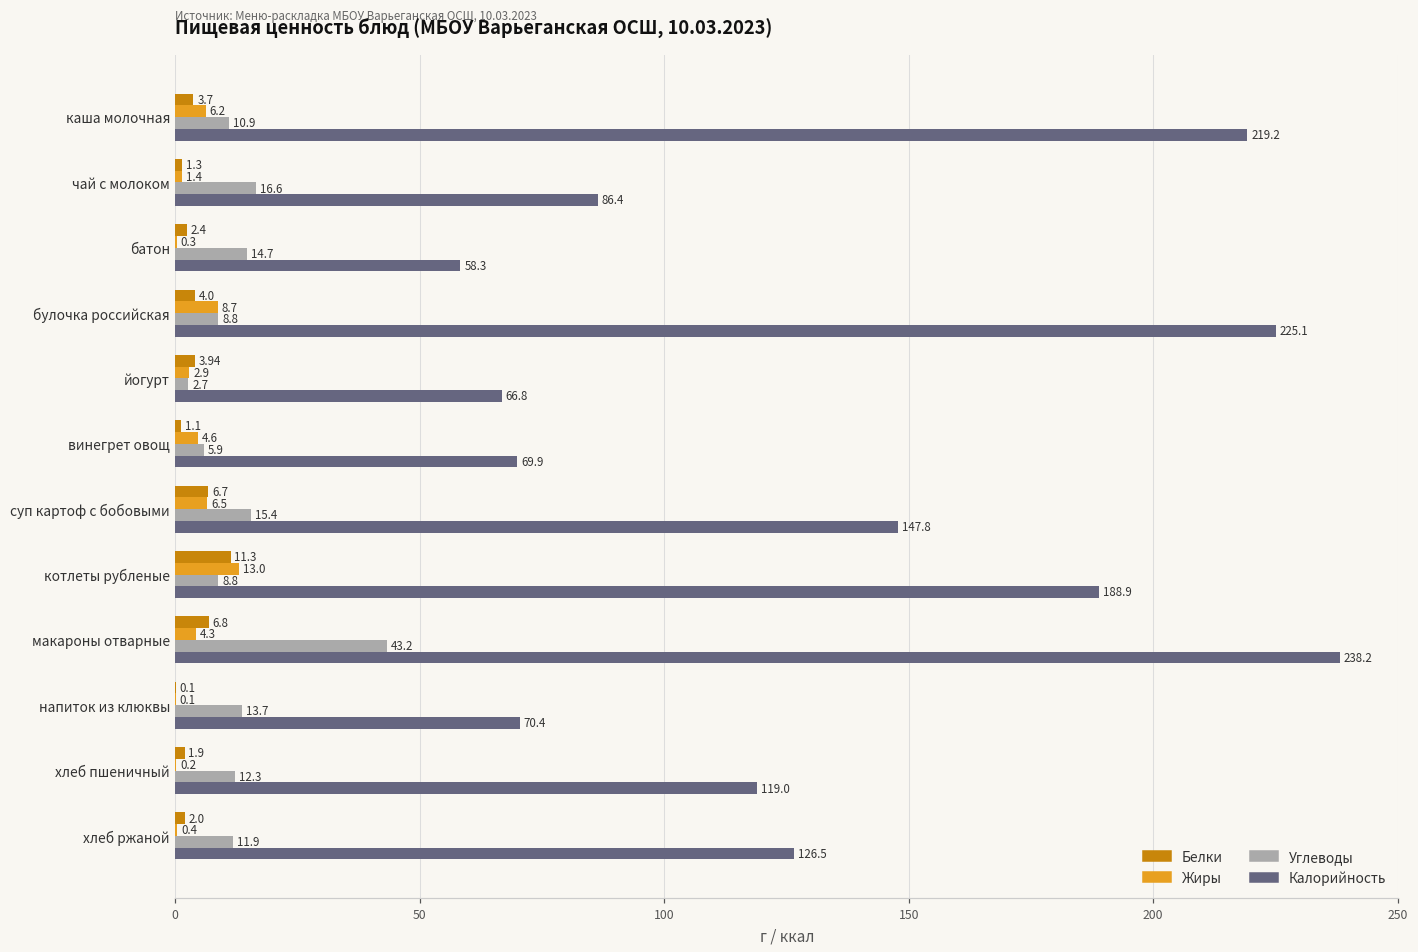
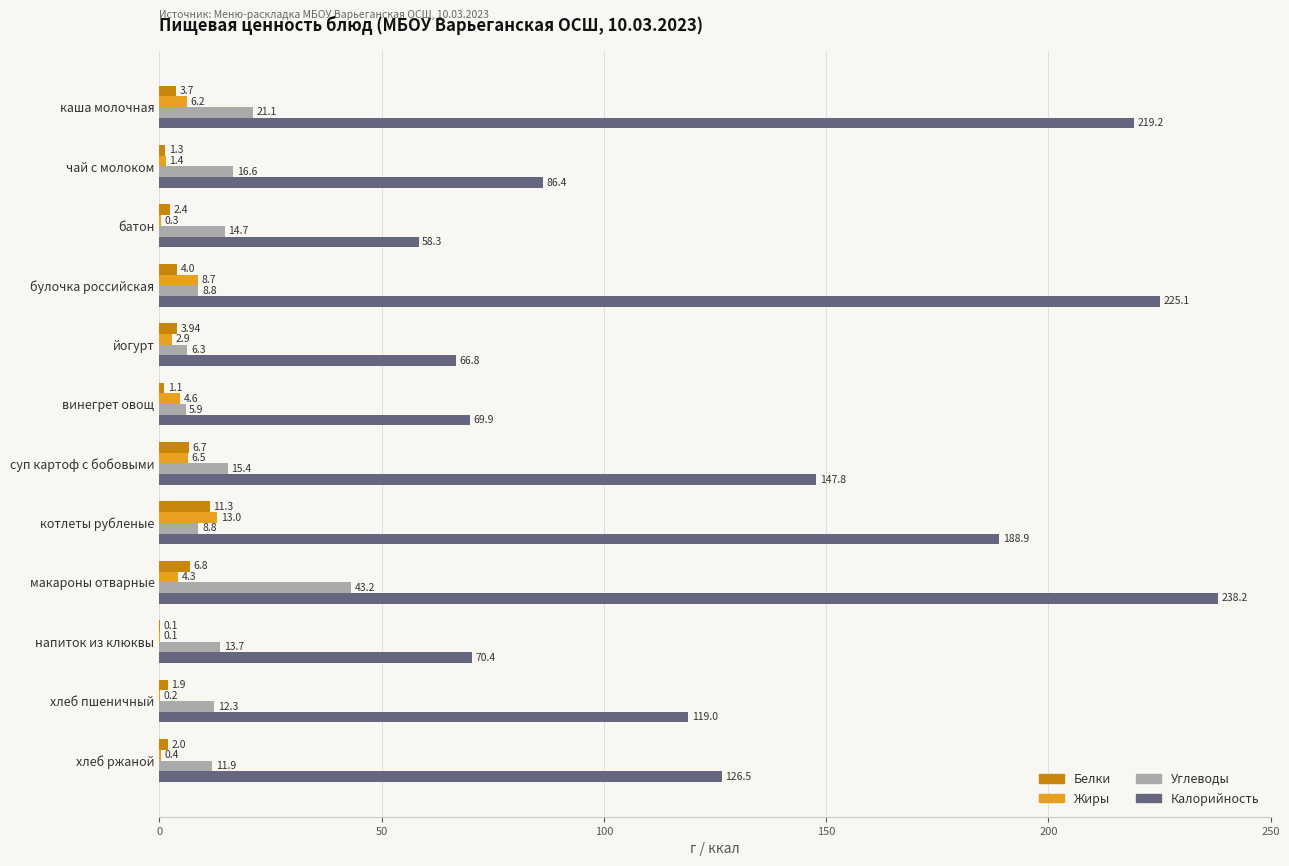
Углеводы, каша молочная: 10.9 -> 21.1
Углеводы, йогурт: 2.7 -> 6.3
